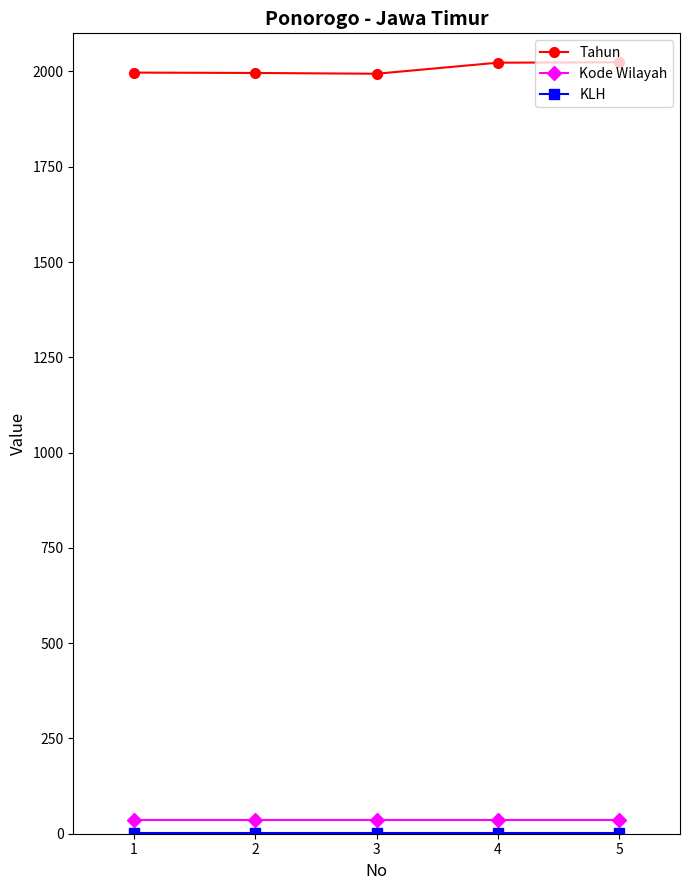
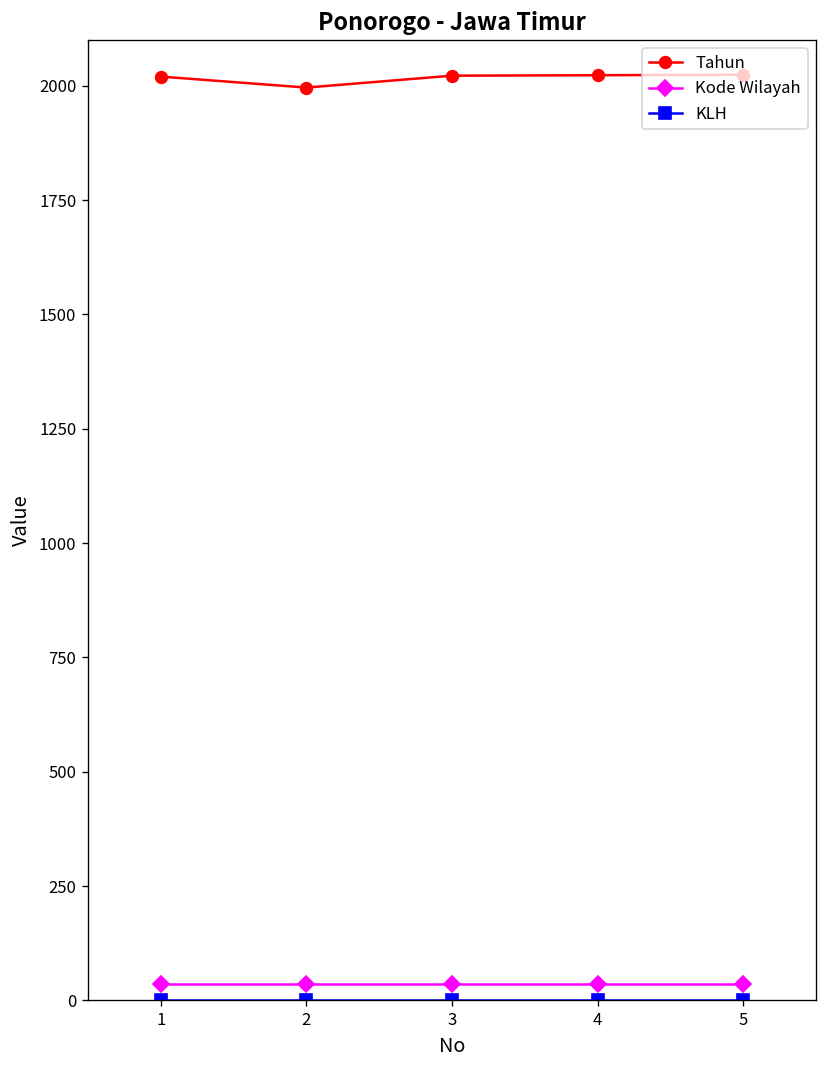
Tahun, 1: 2000 -> 2020
Tahun, 3: 1990 -> 2020
